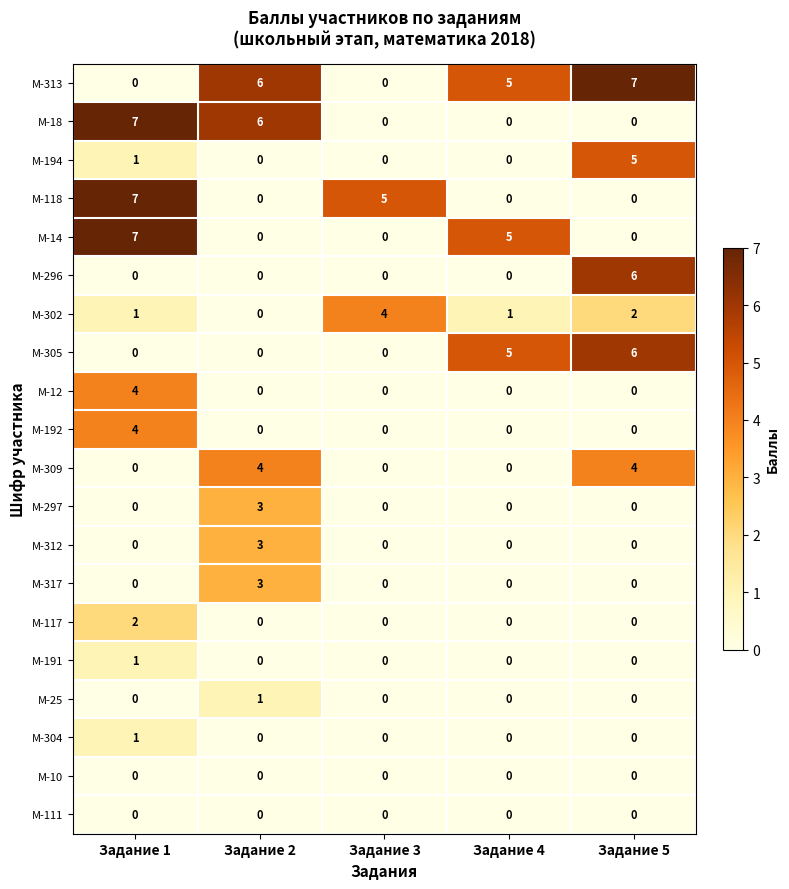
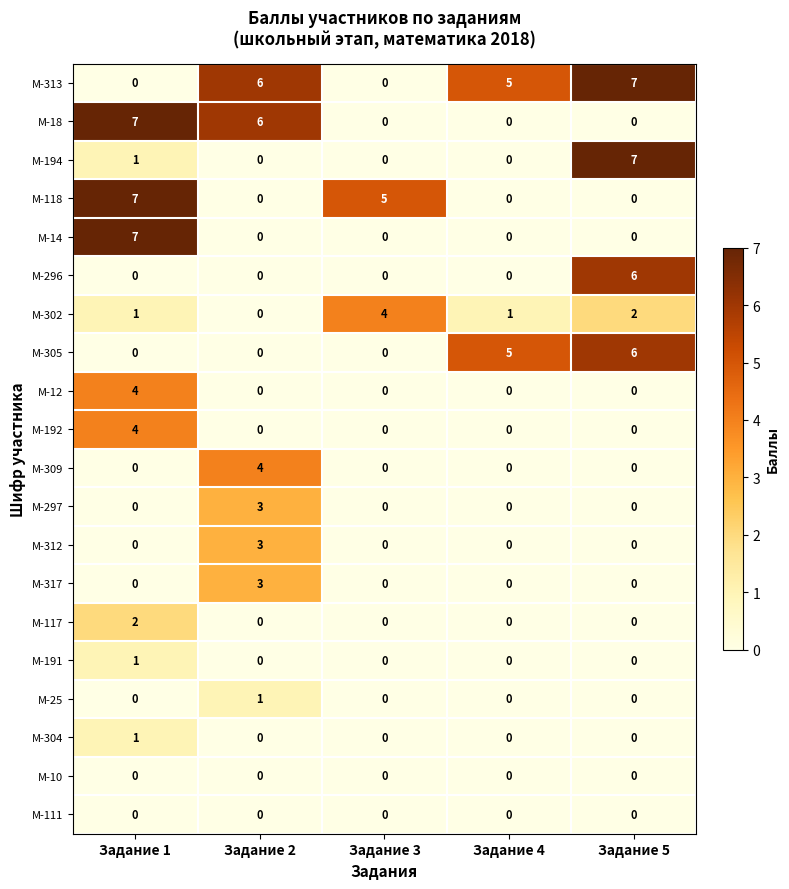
М-194, Задание 5: 5 -> 7
М-14, Задание 4: 5 -> 0
М-309, Задание 5: 4 -> 0
